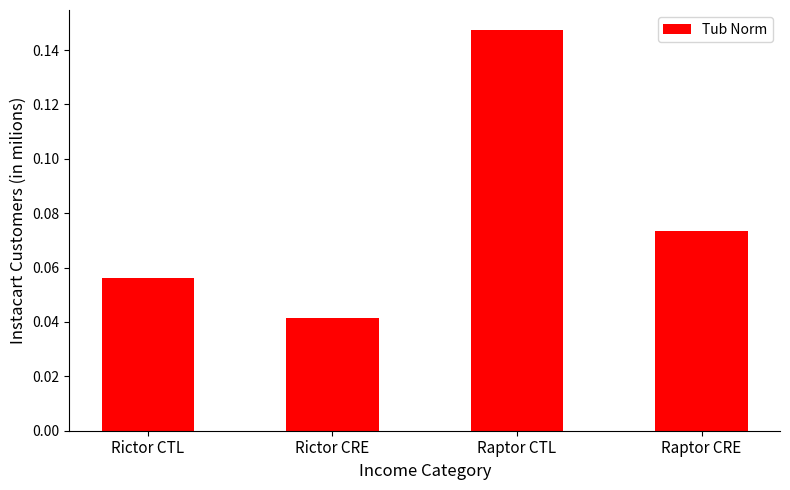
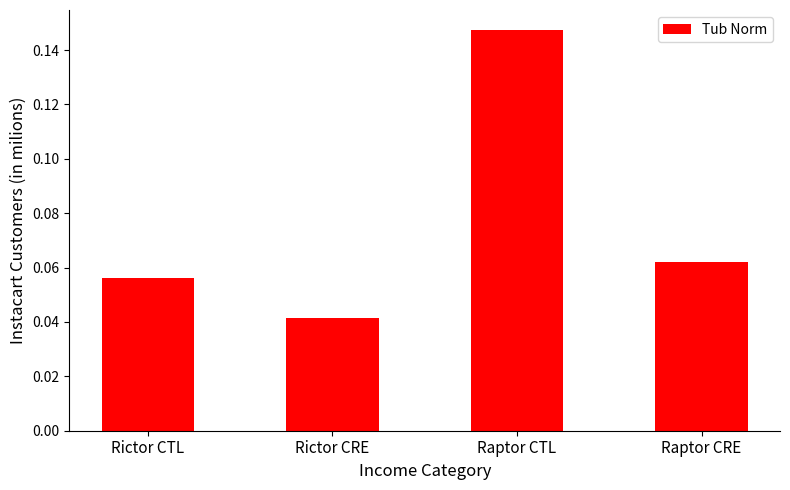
Raptor CRE: 0.073 -> 0.062
